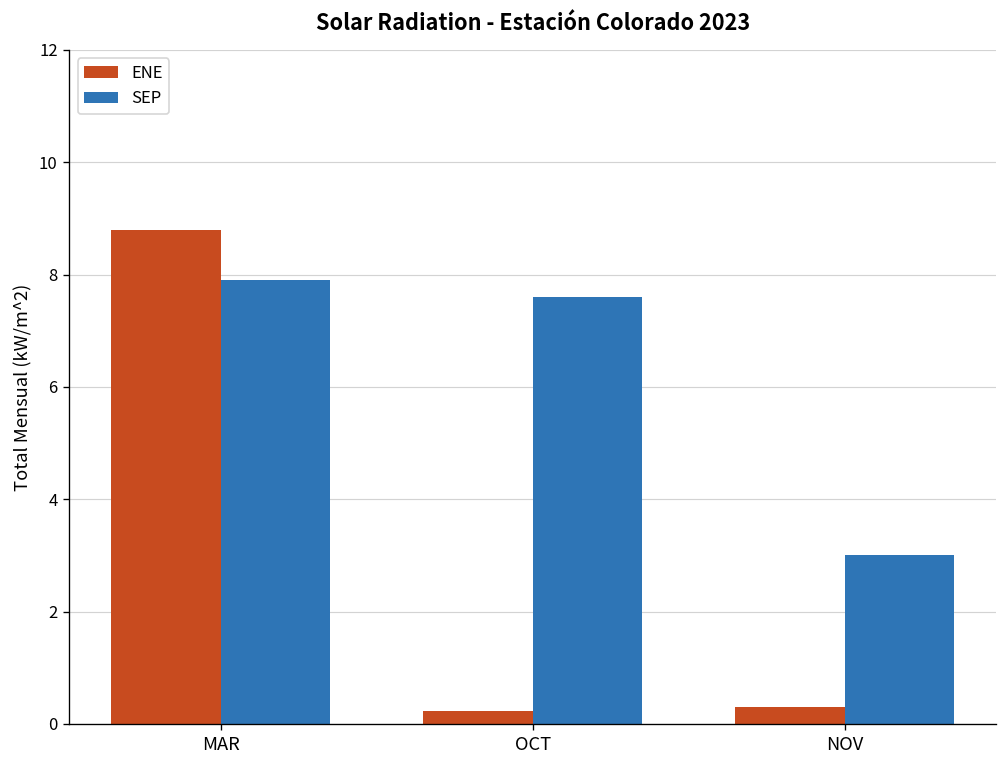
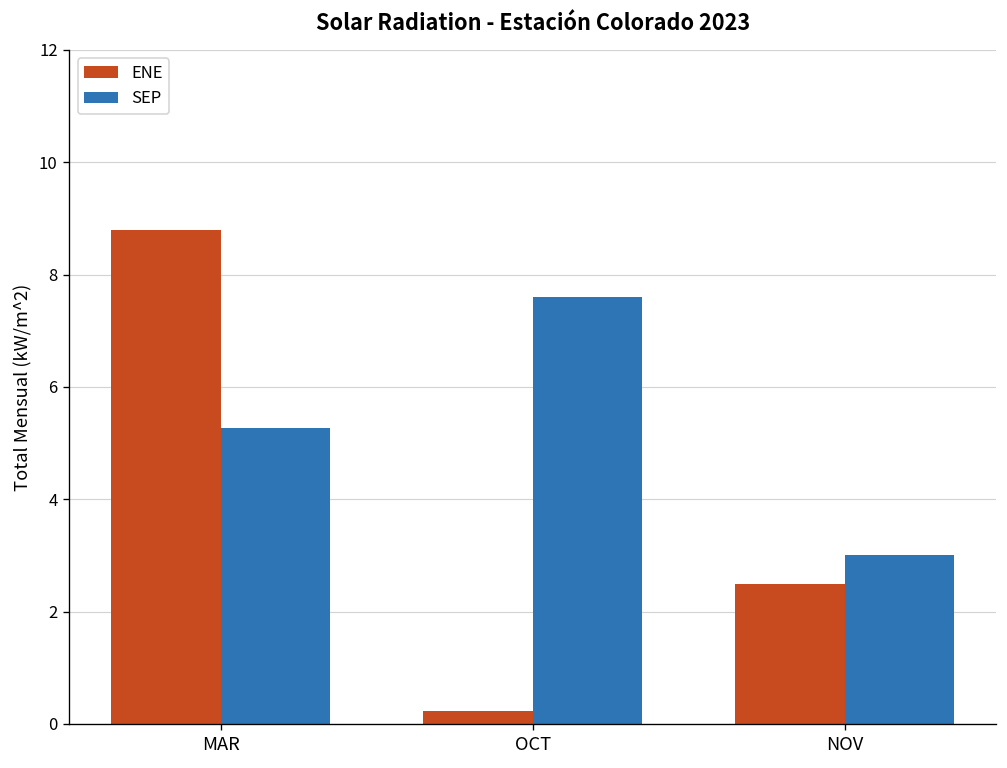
SEP, MAR: 7.9 -> 5.3
ENE, NOV: 0.3 -> 2.5
